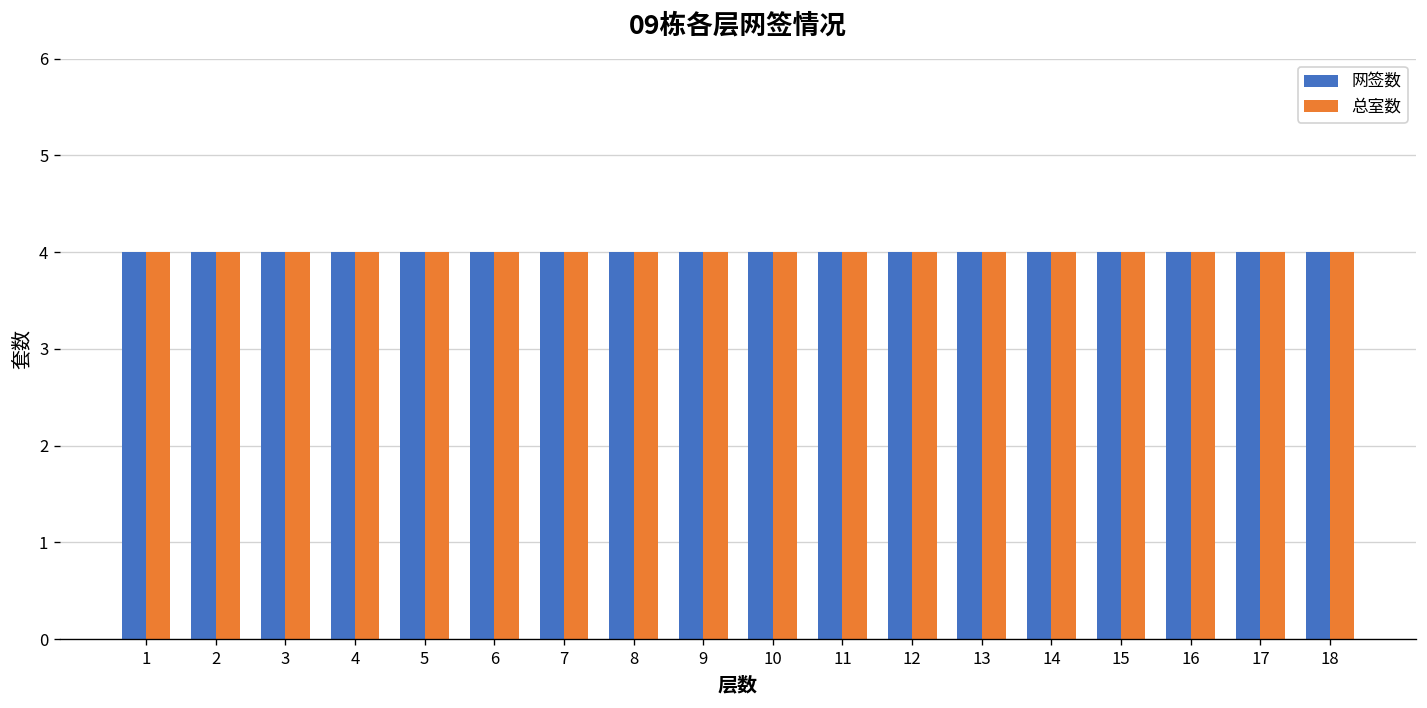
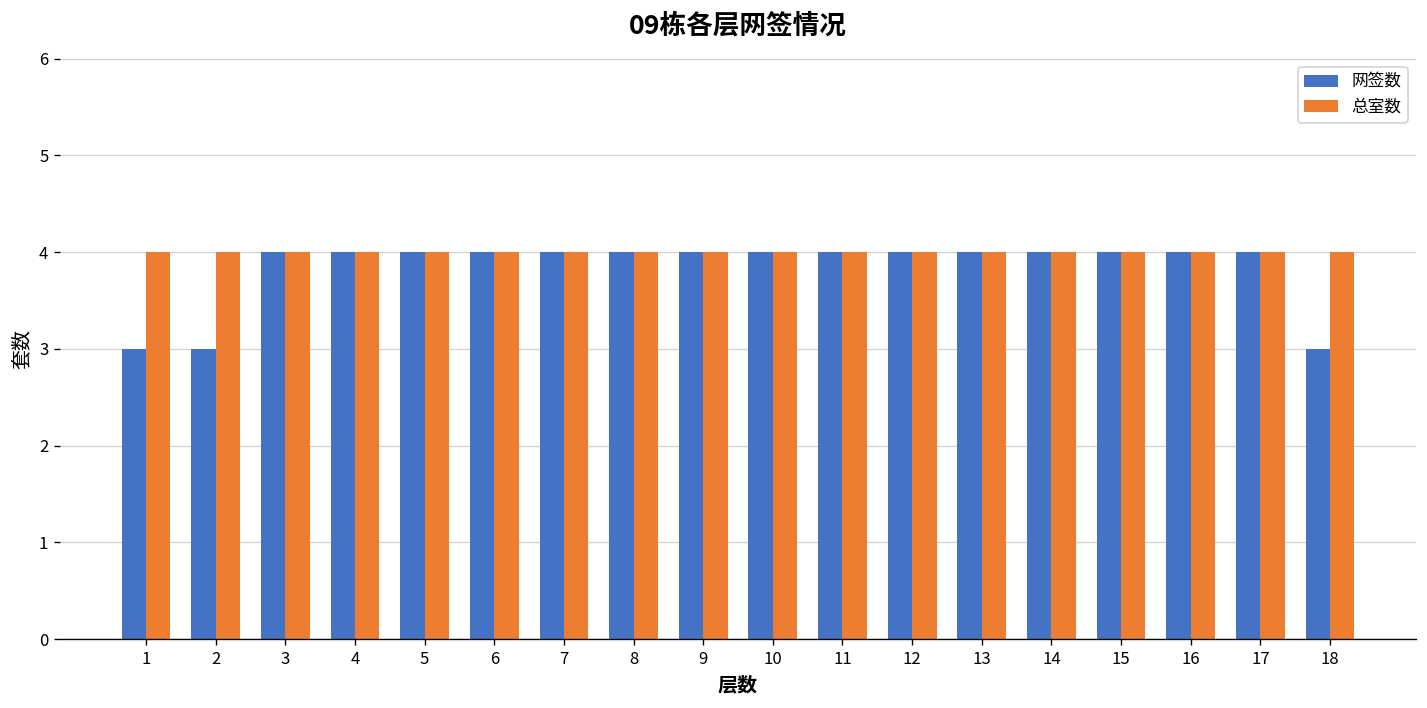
网签数, 1: 4 -> 3
网签数, 2: 4 -> 3
网签数, 18: 4 -> 3
